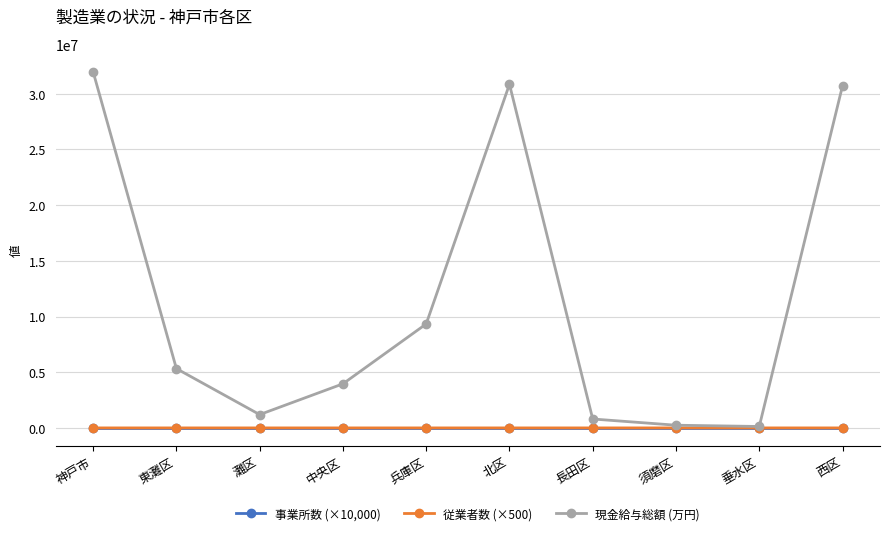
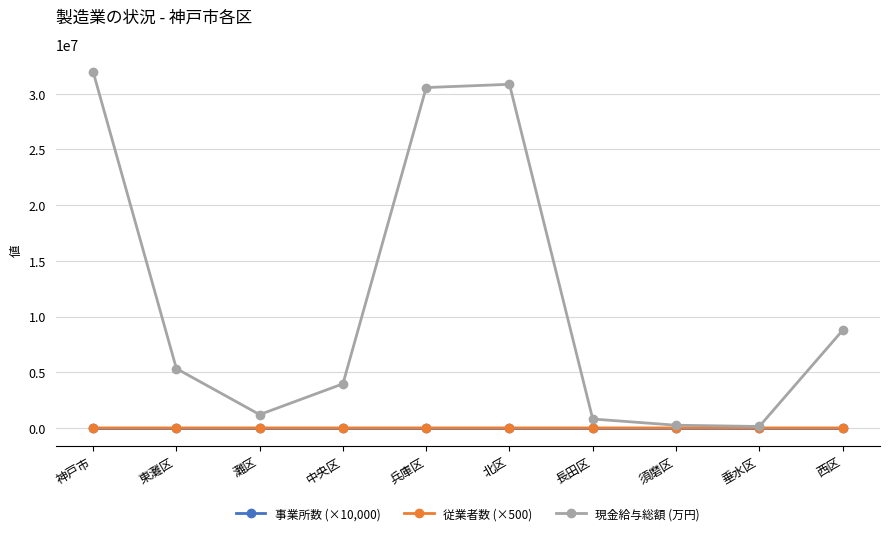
現金給与総額 (万円), 兵庫区: 9300000 -> 30500000
現金給与総額 (万円), 西区: 30700000 -> 8700000
